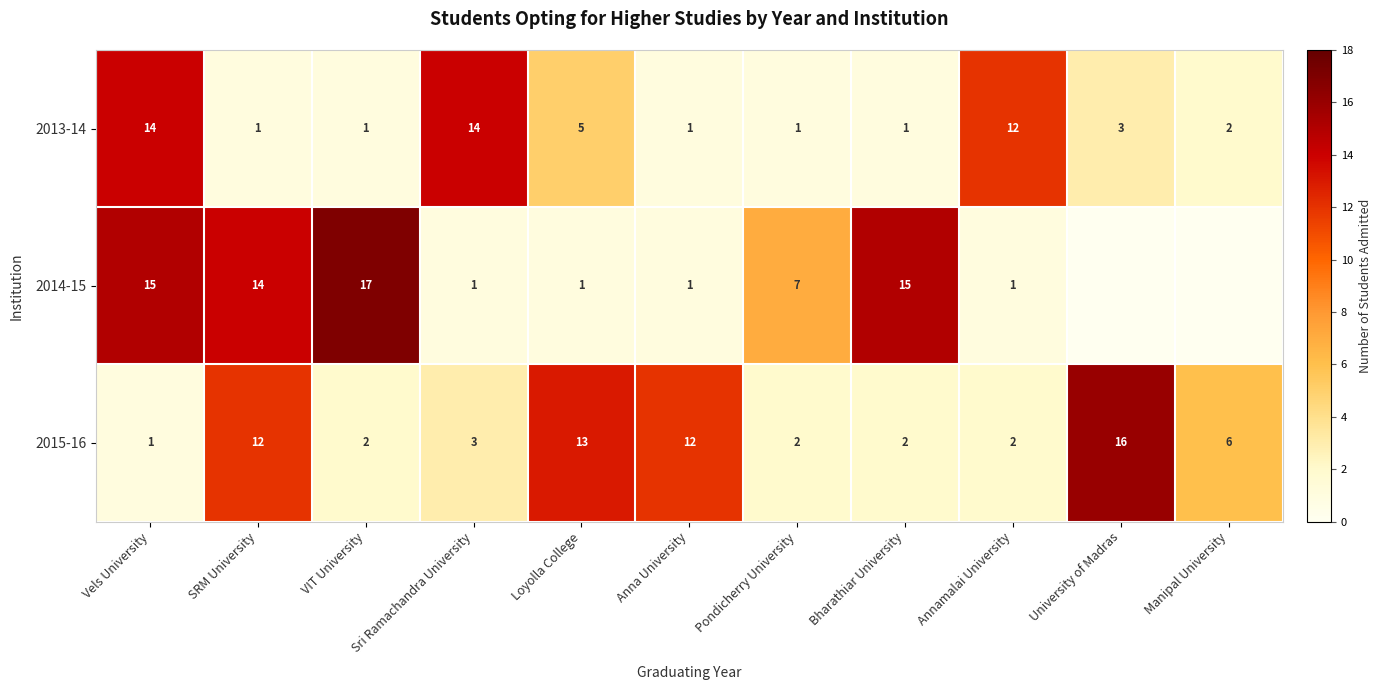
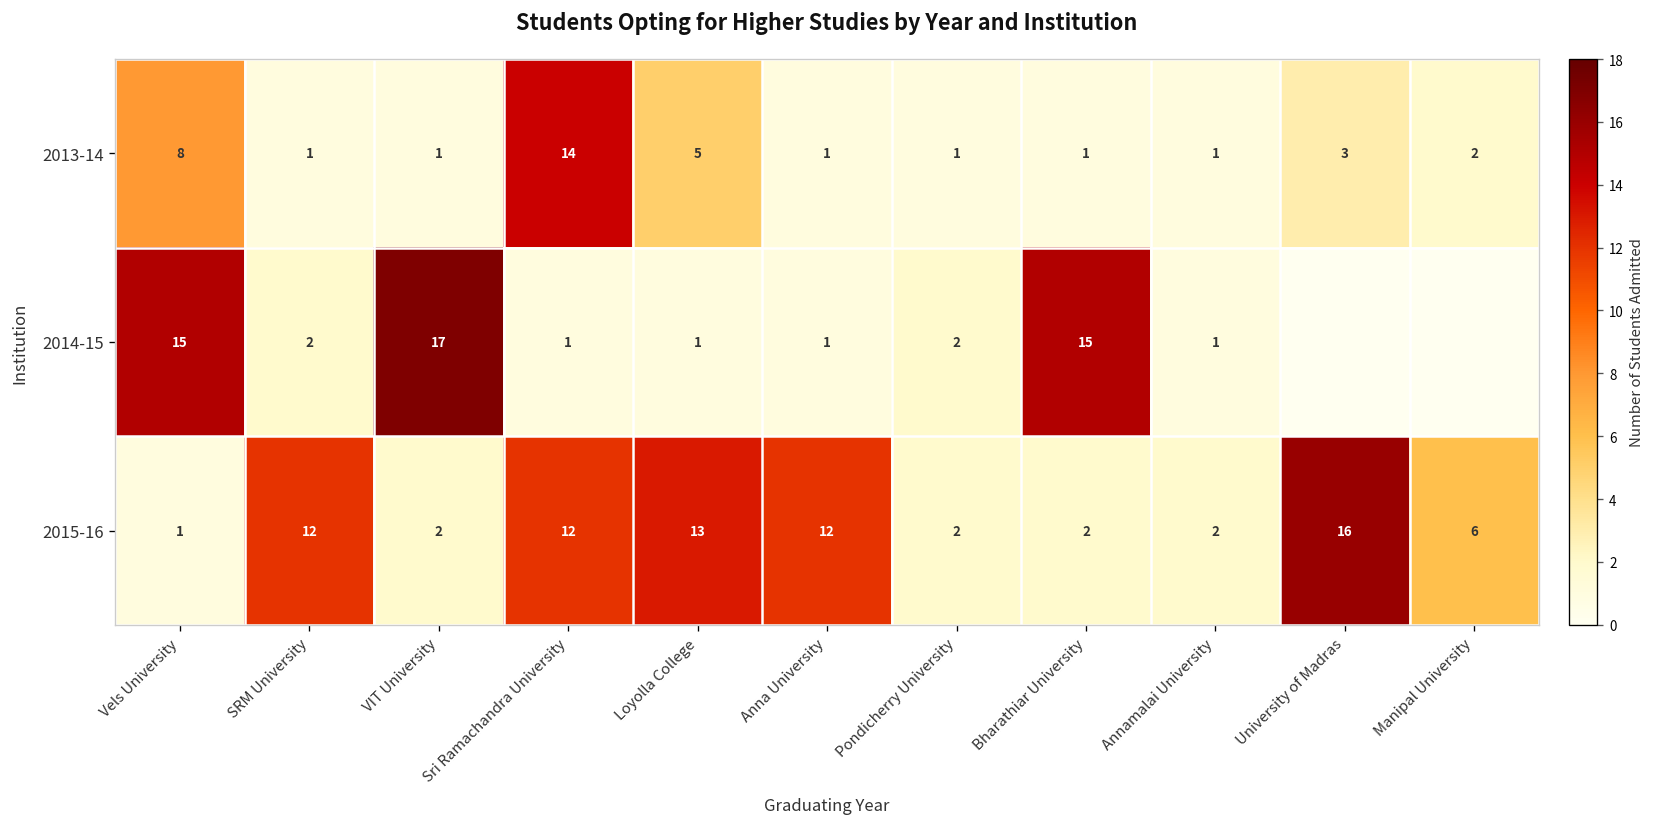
2013-14, Vels University: 14 -> 8
2013-14, Annamalai University: 12 -> 1
2014-15, SRM University: 14 -> 2
2014-15, Pondicherry University: 7 -> 2
2015-16, Sri Ramachandra University: 3 -> 12
